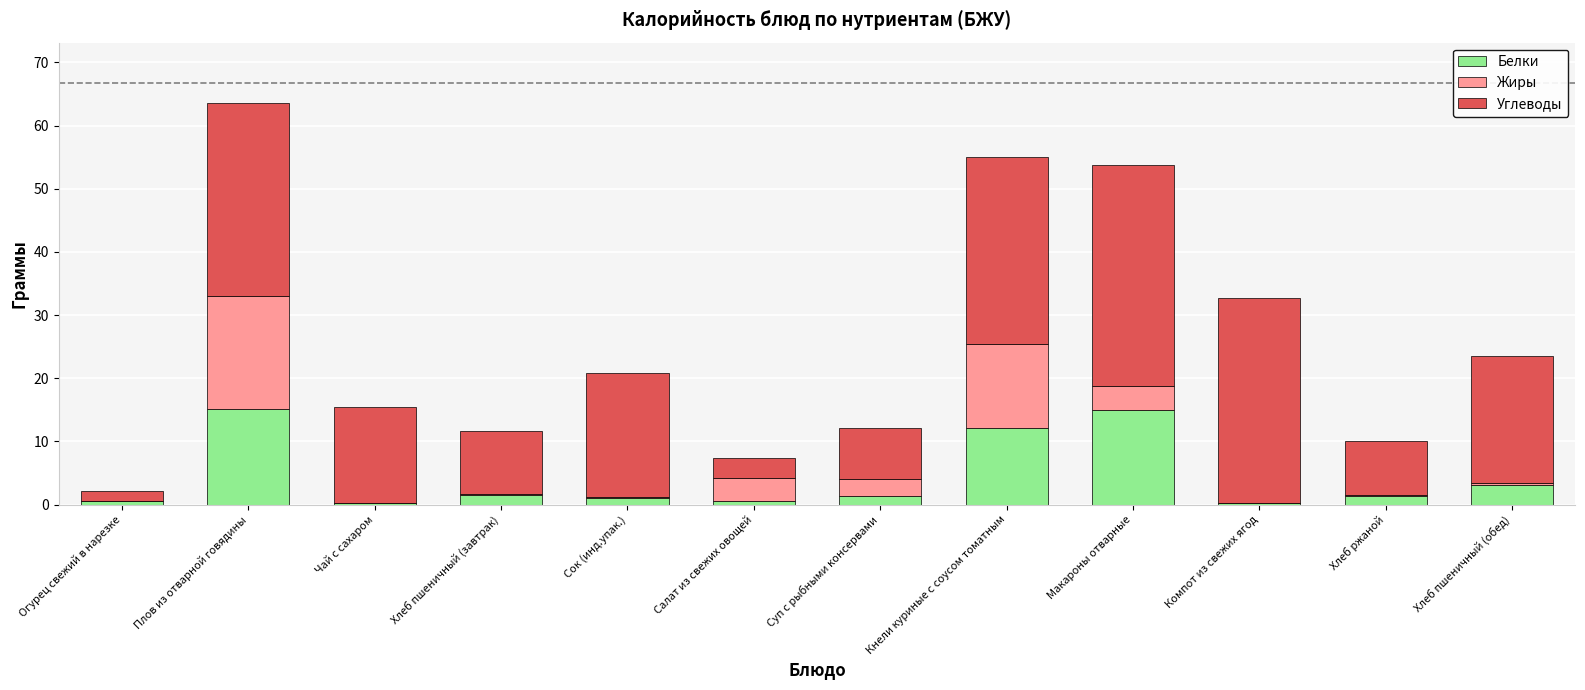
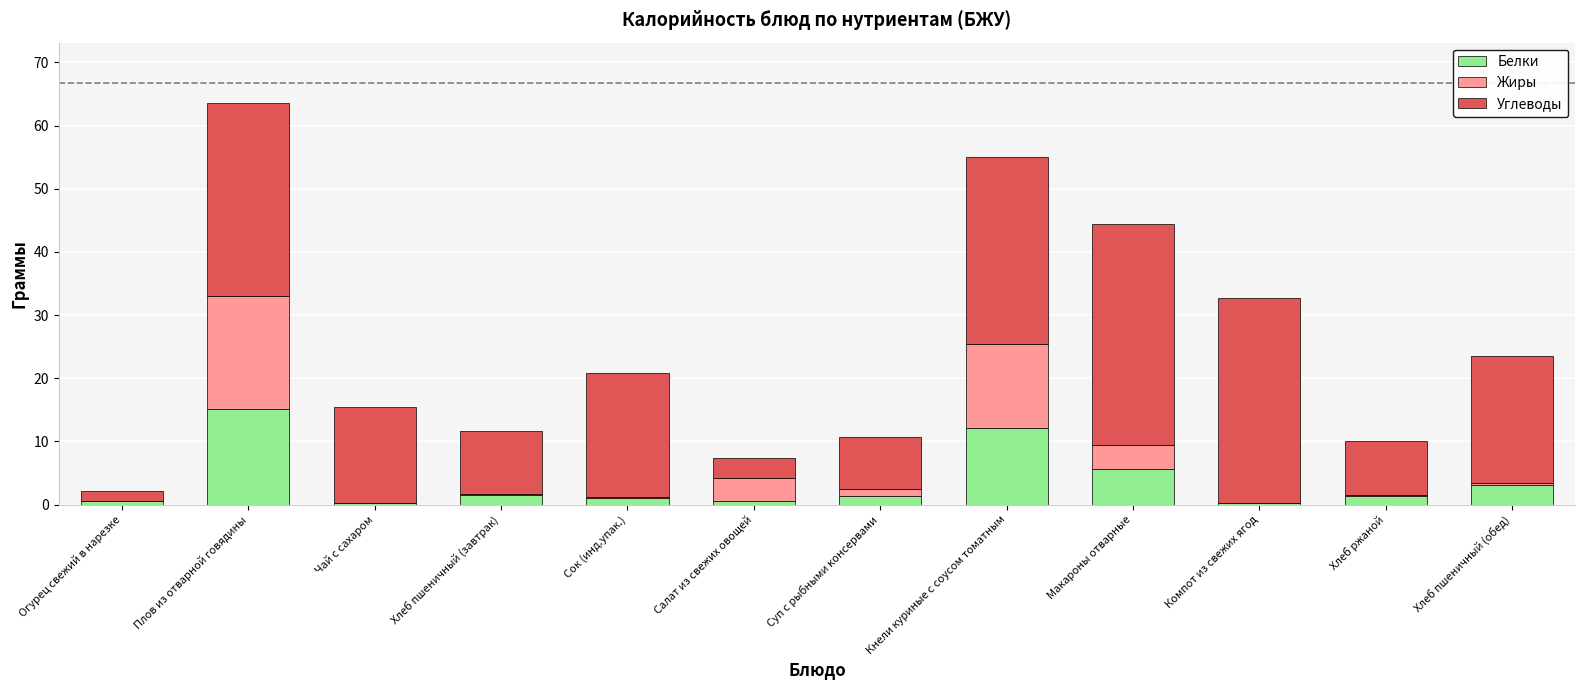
Жиры, Суп с рыбными консервами: 3 -> 1
Белки, Макароны отварные: 15 -> 6
